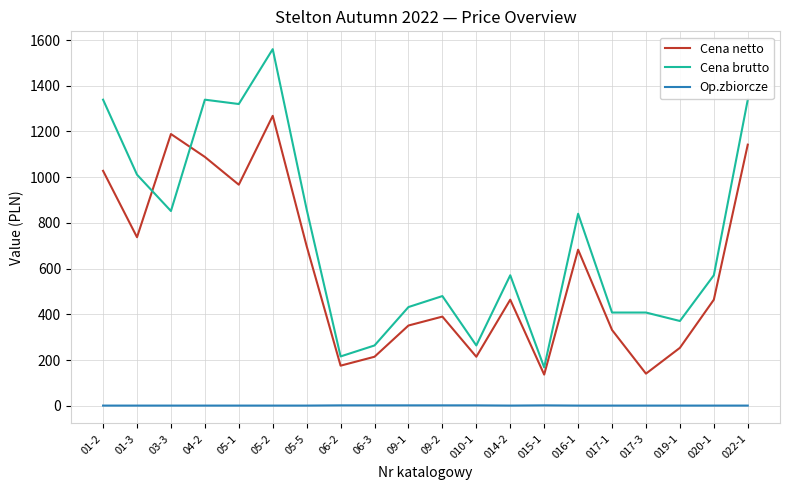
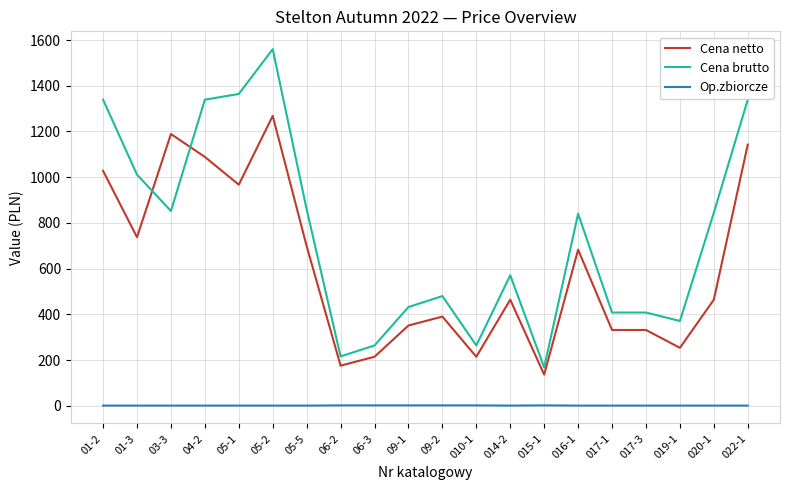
Cena brutto, 05-1: 1320 -> 1360
Cena netto, 017-3: 140 -> 330
Cena brutto, 020-1: 570 -> 850
